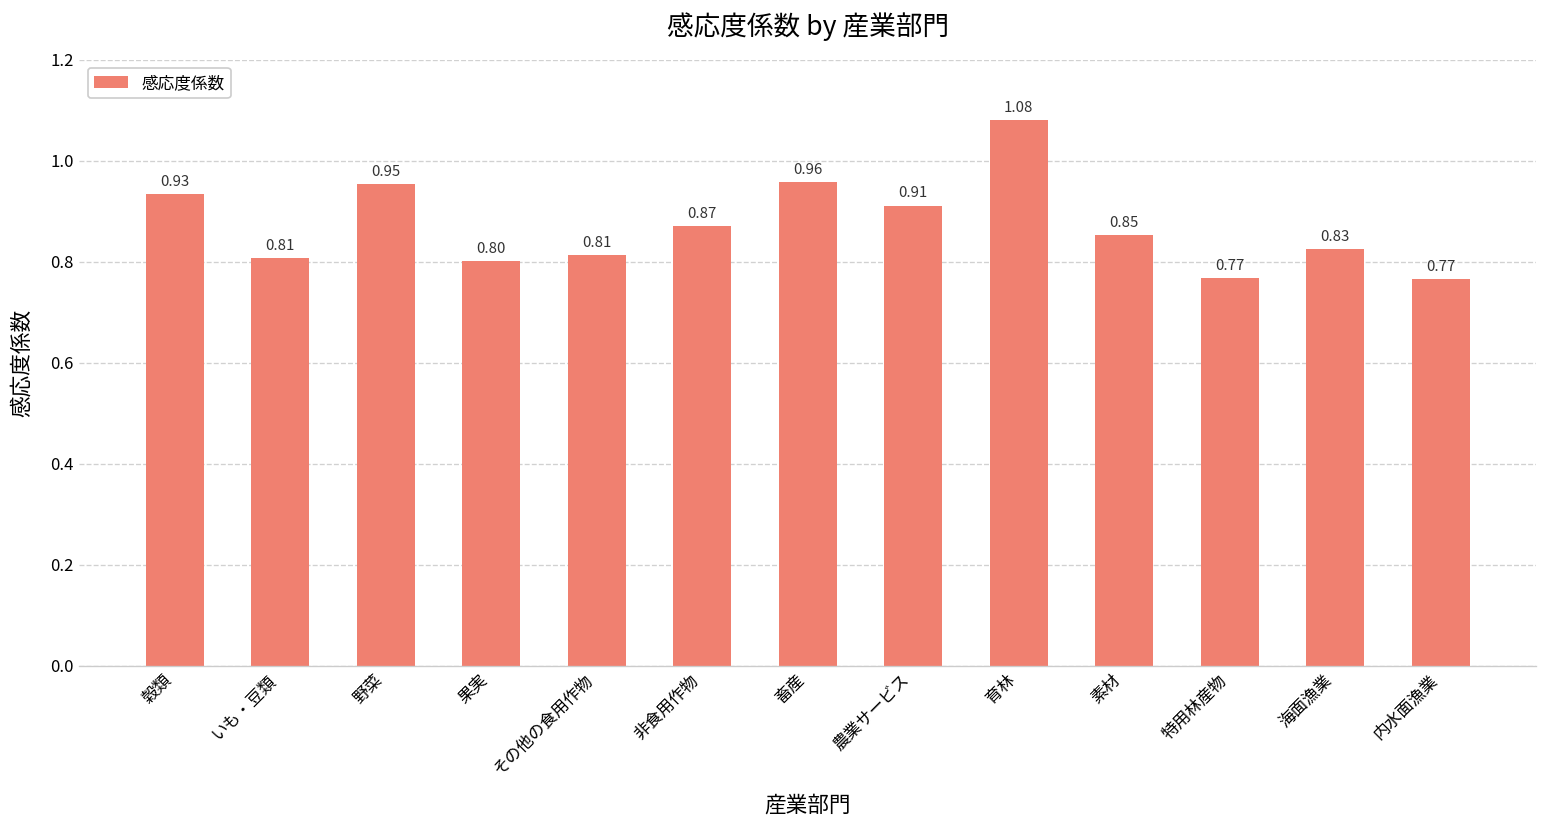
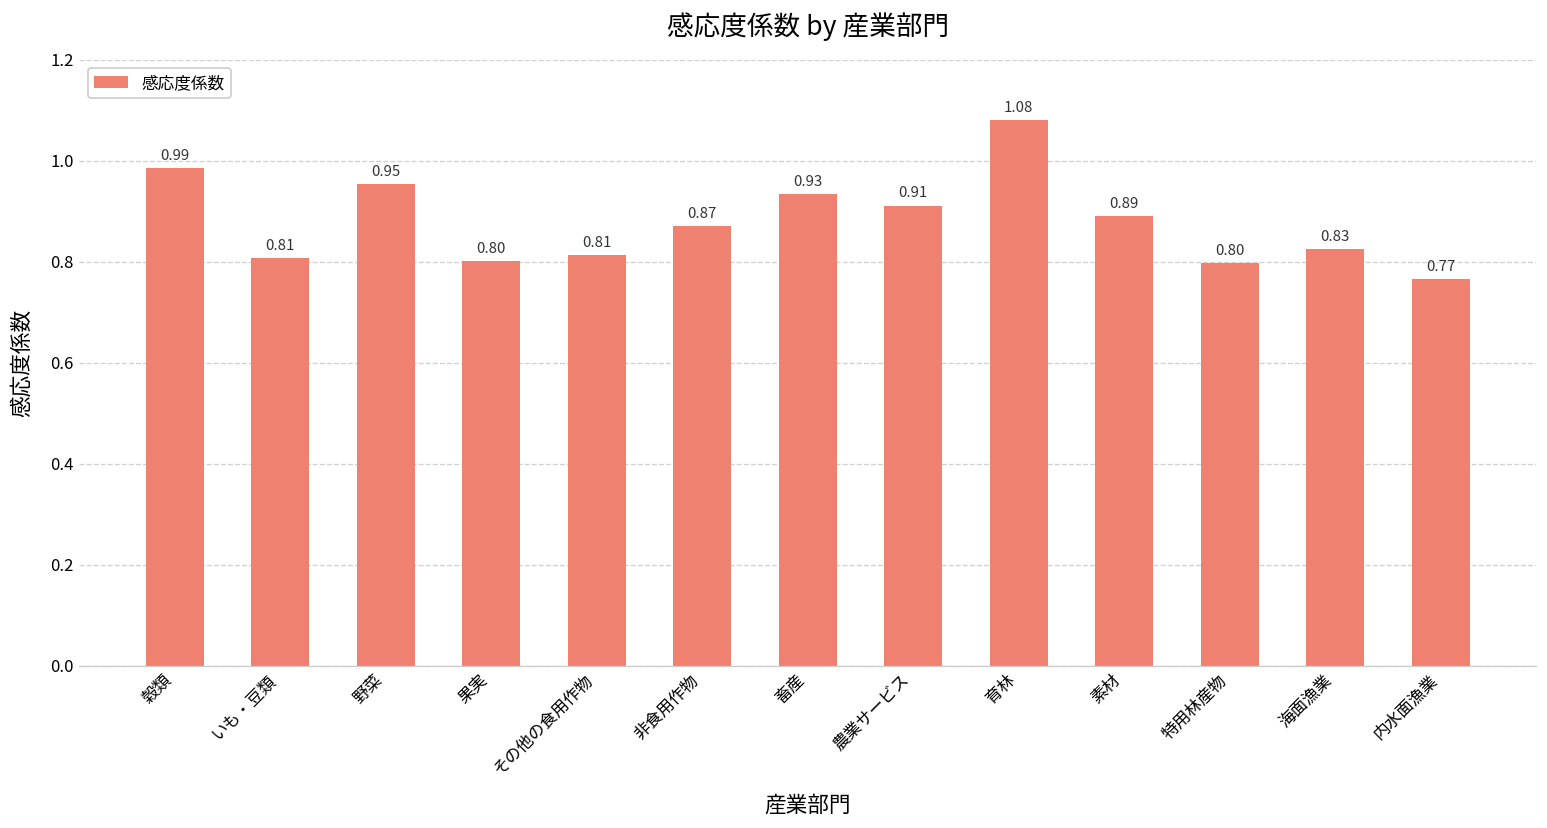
穀類: 0.93 -> 0.99
畜産: 0.96 -> 0.93
素材: 0.85 -> 0.89
特用林産物: 0.77 -> 0.80
